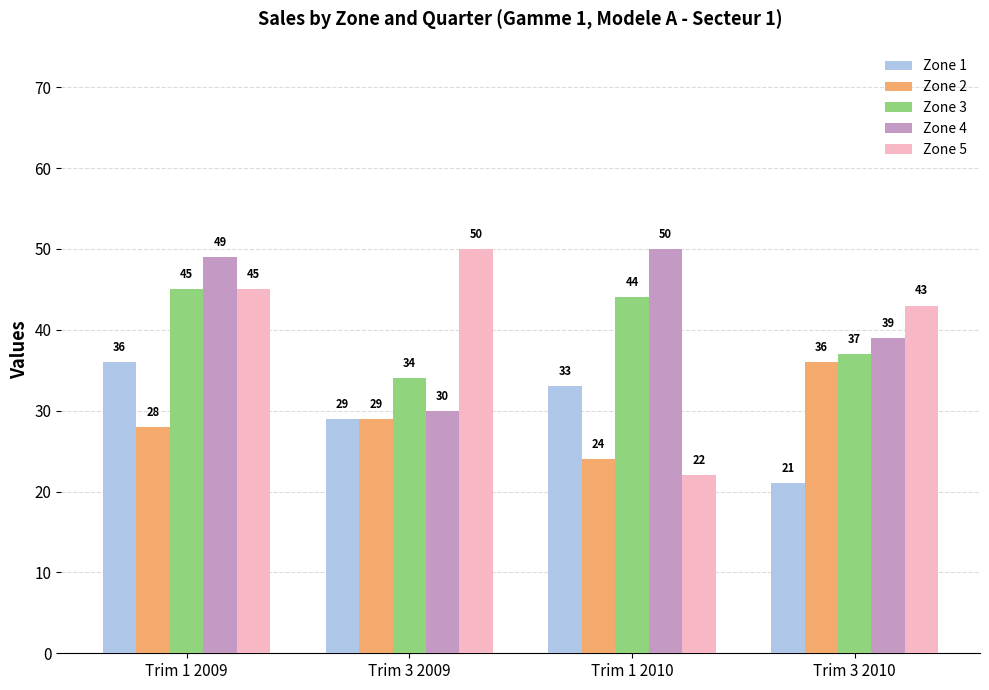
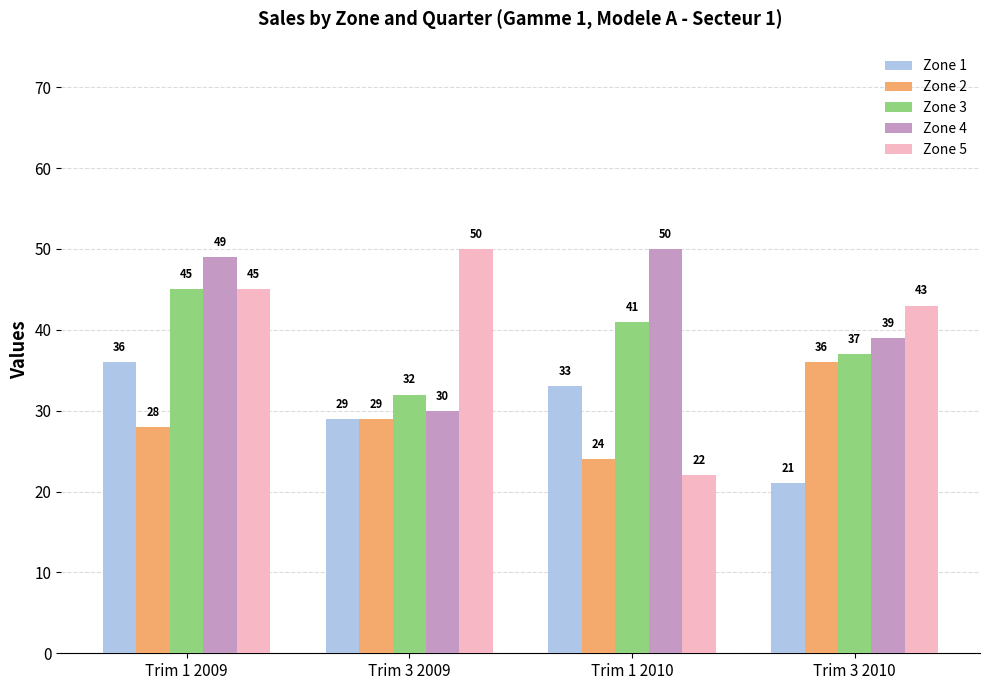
Zone 3, Trim 3 2009: 34 -> 32
Zone 3, Trim 1 2010: 44 -> 41
